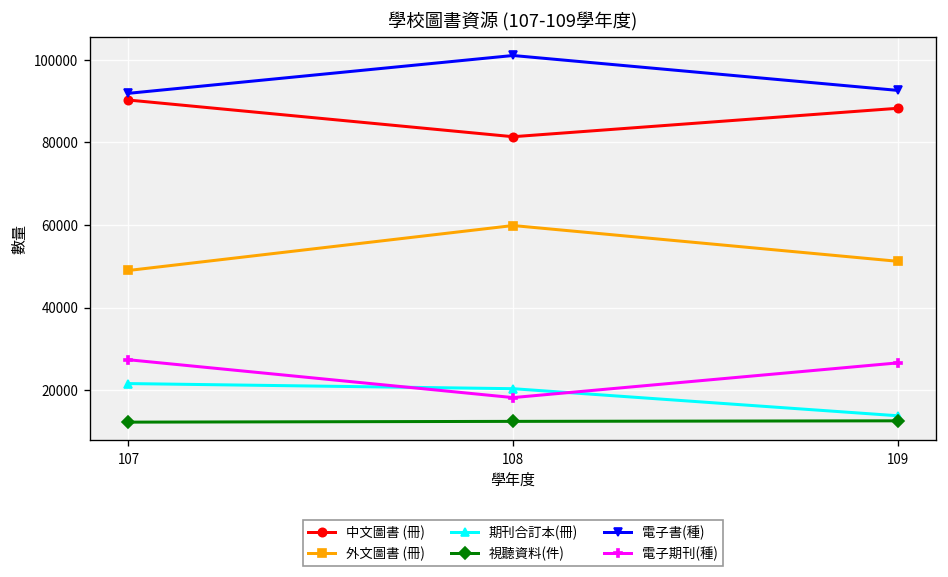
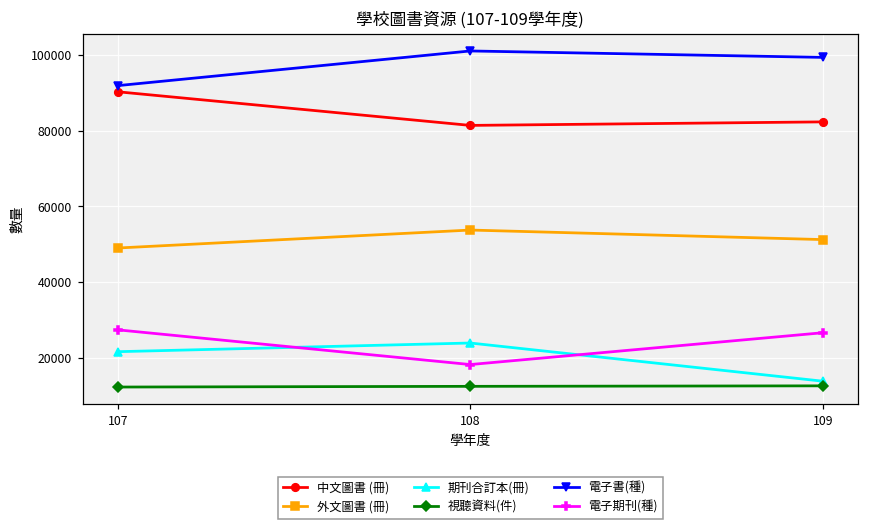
外文圖書 (冊), 108: 60000 -> 54000
期刊合訂本(冊), 108: 20000 -> 24000
中文圖書 (冊), 109: 88000 -> 82000
電子書(種), 109: 93000 -> 99000
